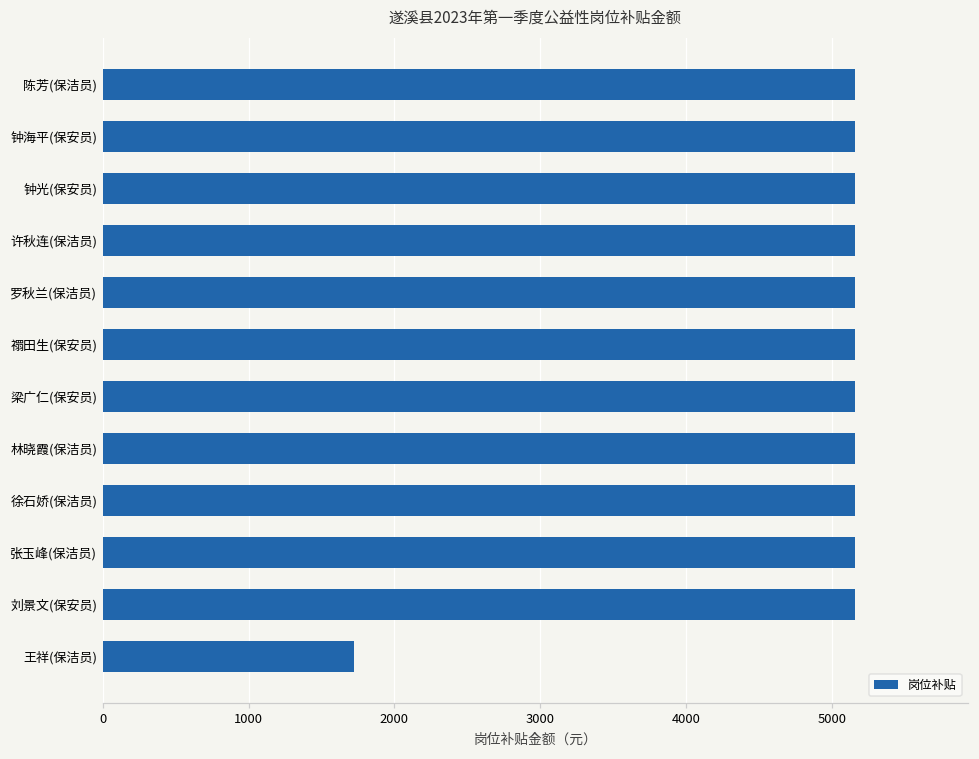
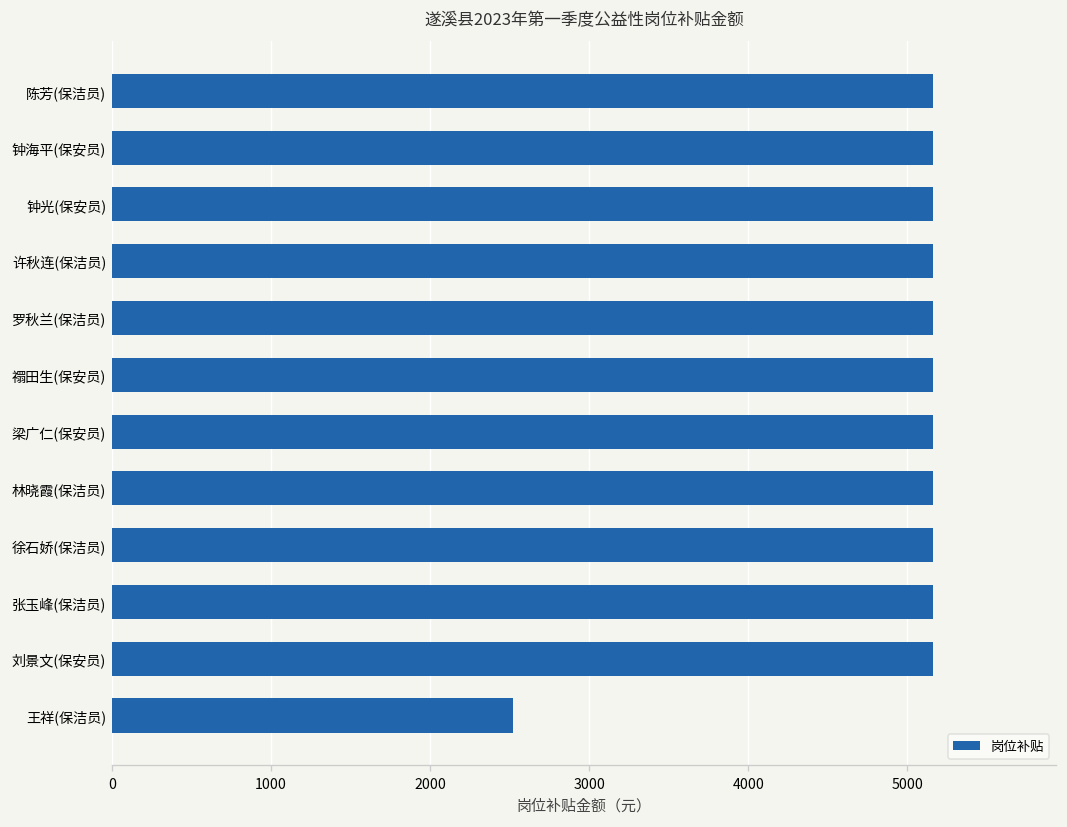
王祥(保洁员): 1720 -> 2520
